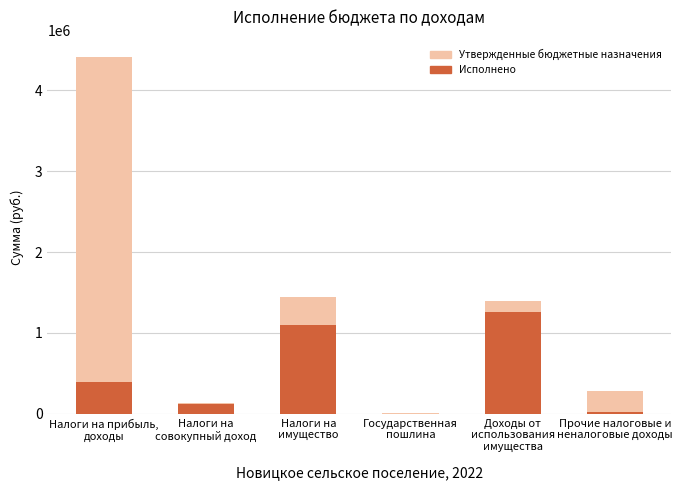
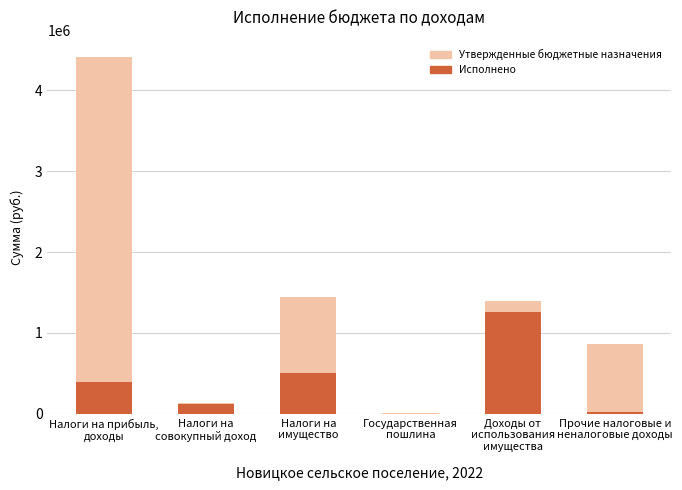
Исполнено, Налоги на имущество: 1100000 -> 500000
Утвержденные бюджетные назначения, Прочие налоговые и неналоговые доходы: 300000 -> 900000
